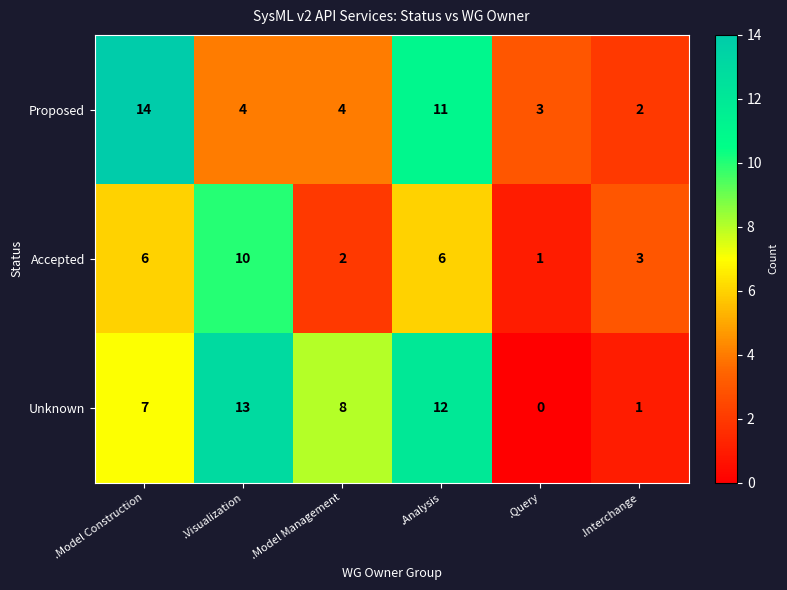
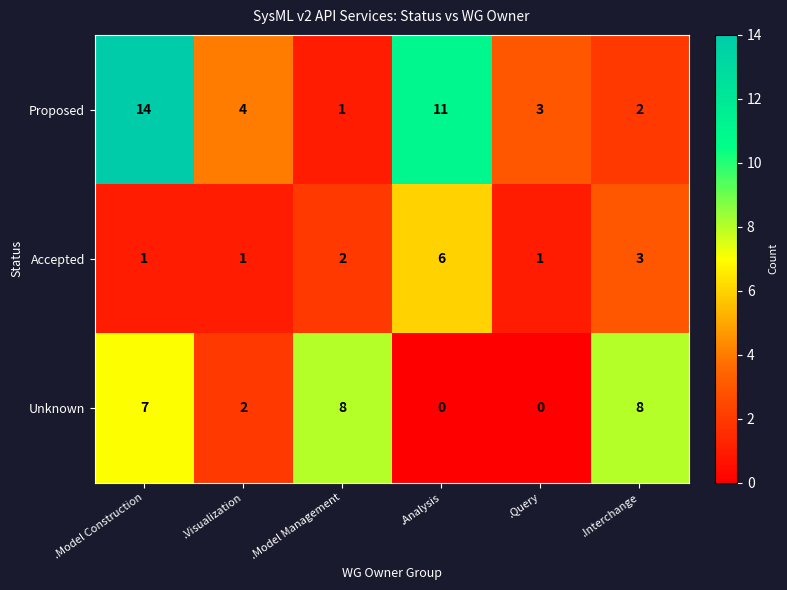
Proposed, .Model Management: 4 -> 1
Accepted, .Model Construction: 6 -> 1
Accepted, .Visualization: 10 -> 1
Unknown, .Visualization: 13 -> 2
Unknown, .Analysis: 12 -> 0
Unknown, .Interchange: 1 -> 8
